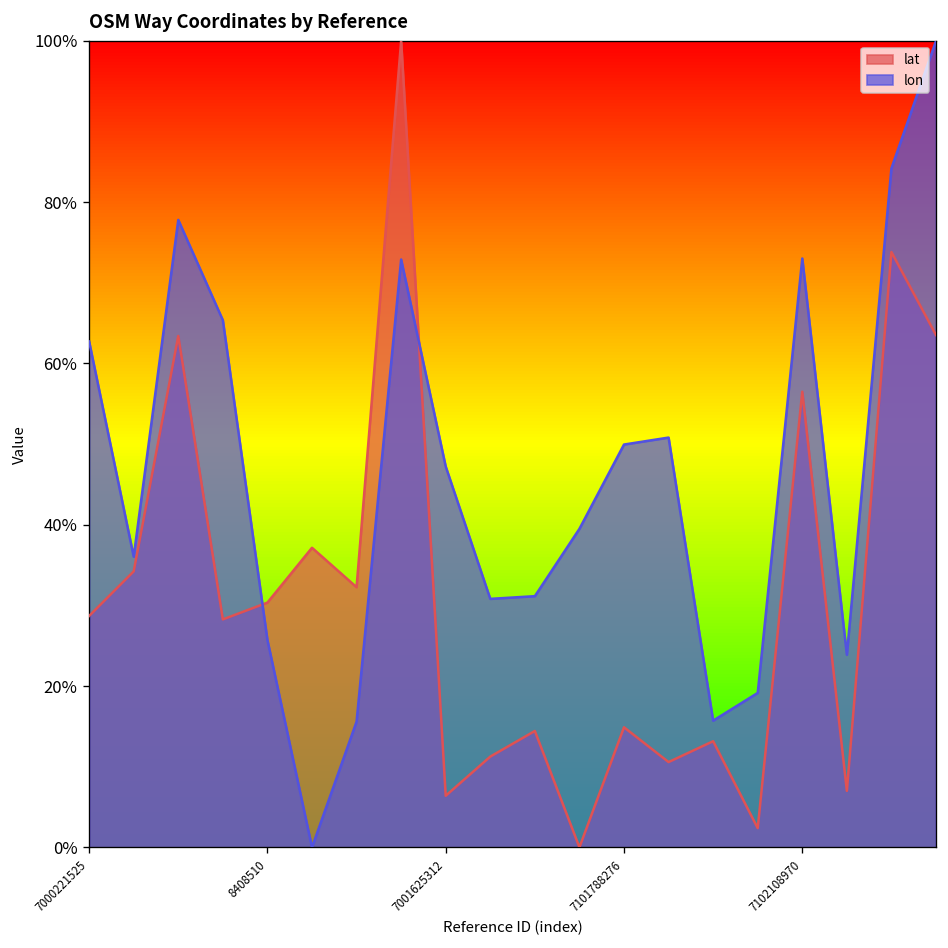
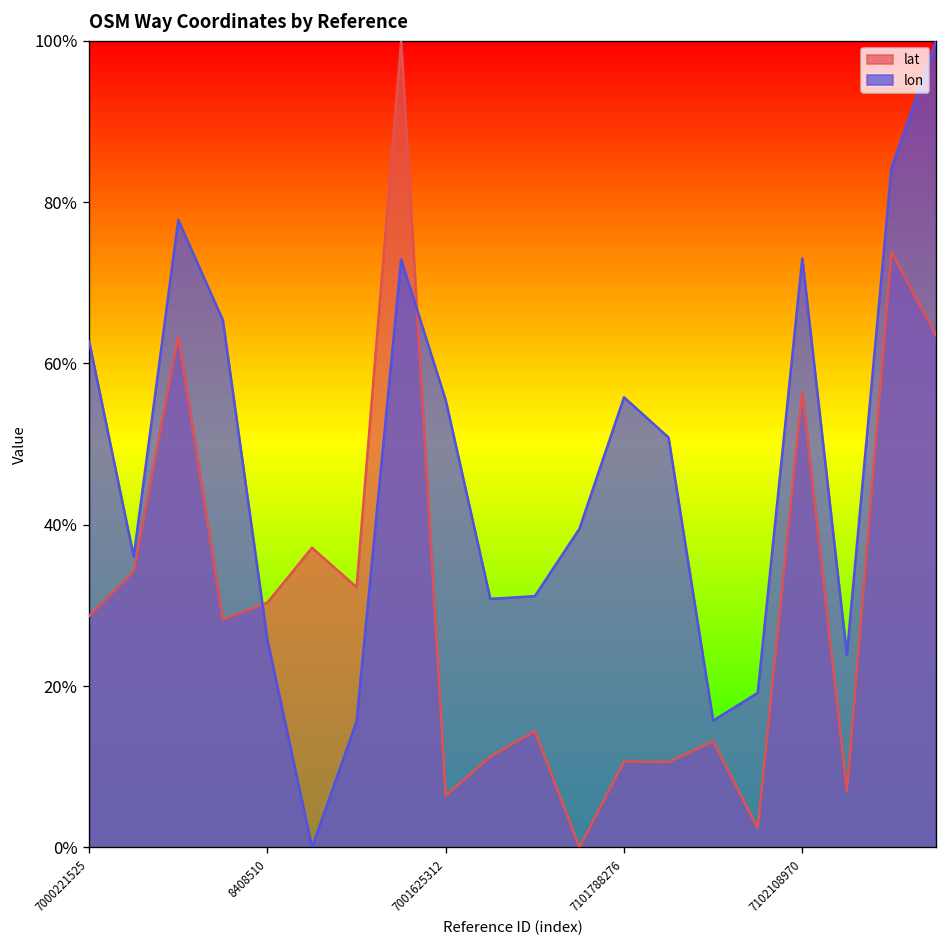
lon, 7001625312: 47% -> 55%
lat, 7101788276: 15% -> 11%
lon, 7101788276: 50% -> 56%
